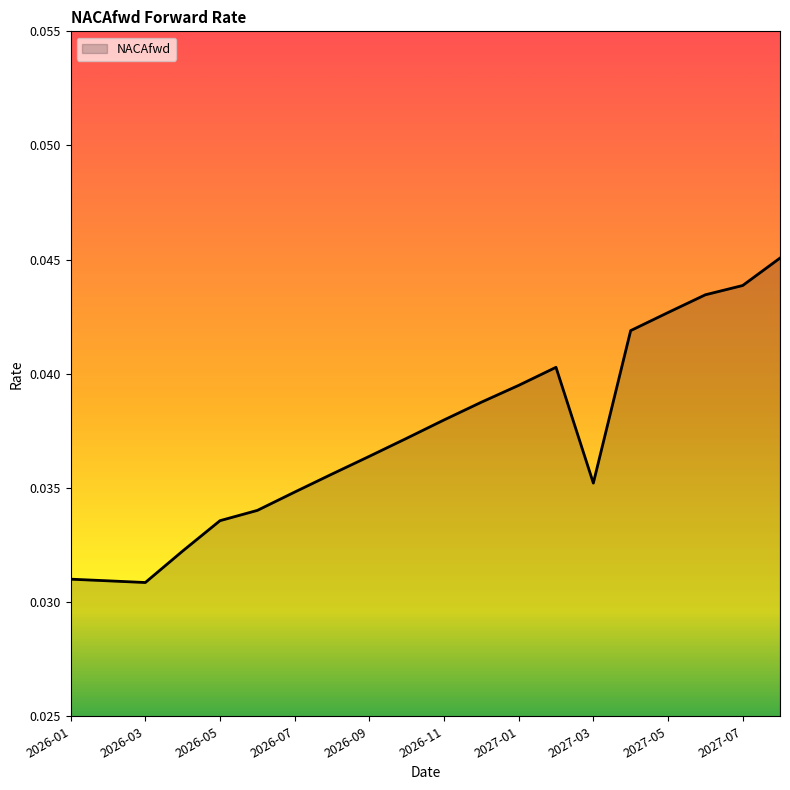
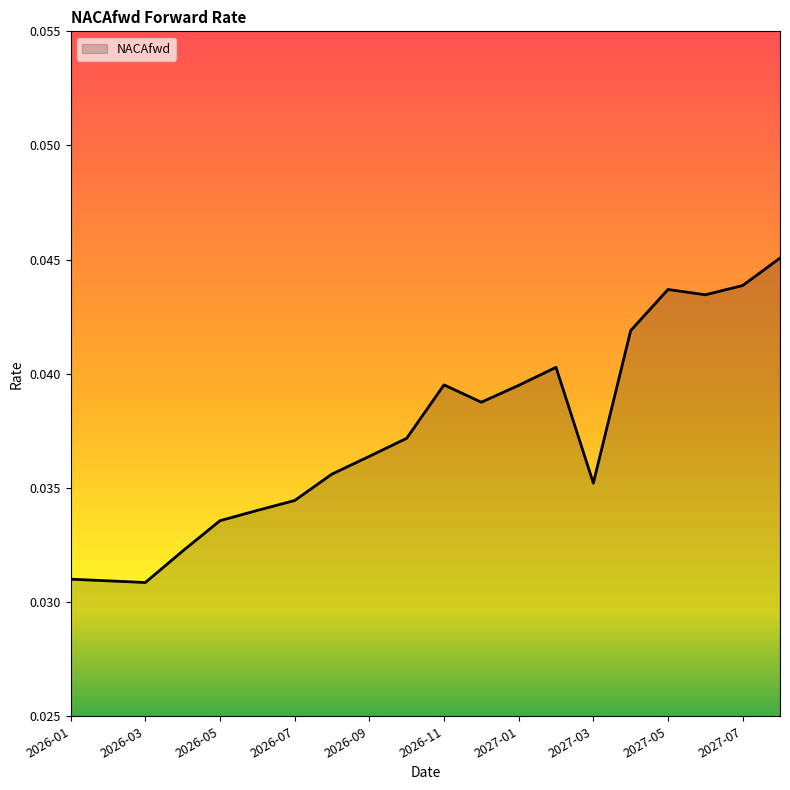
2026-07: 0.0348 -> 0.0345
2026-11: 0.0380 -> 0.0395
2027-05: 0.0427 -> 0.0437
